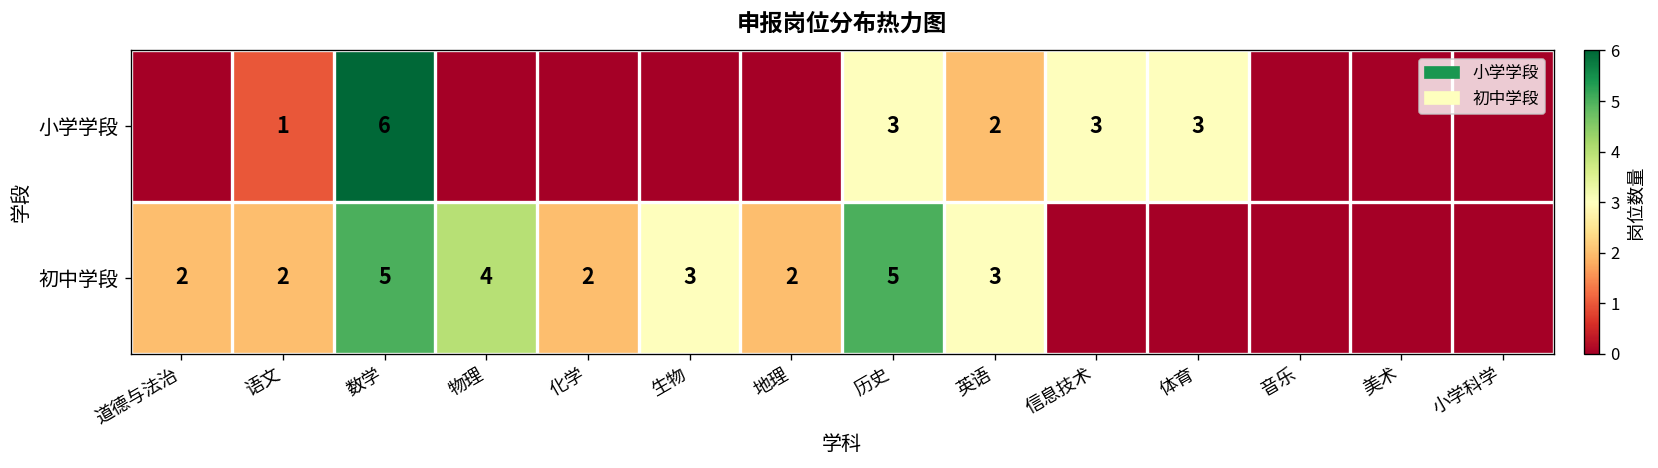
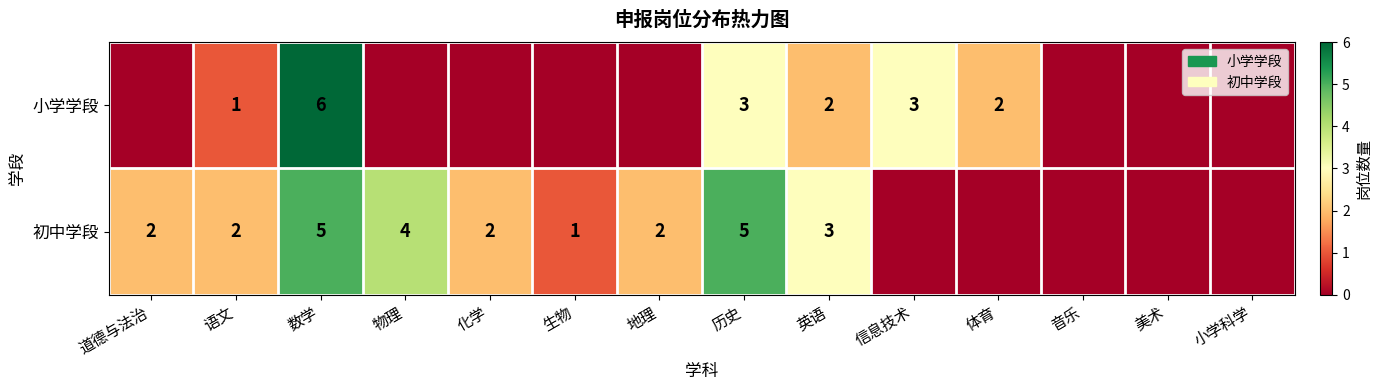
小学学段, 体育: 3 -> 2
初中学段, 生物: 3 -> 1
